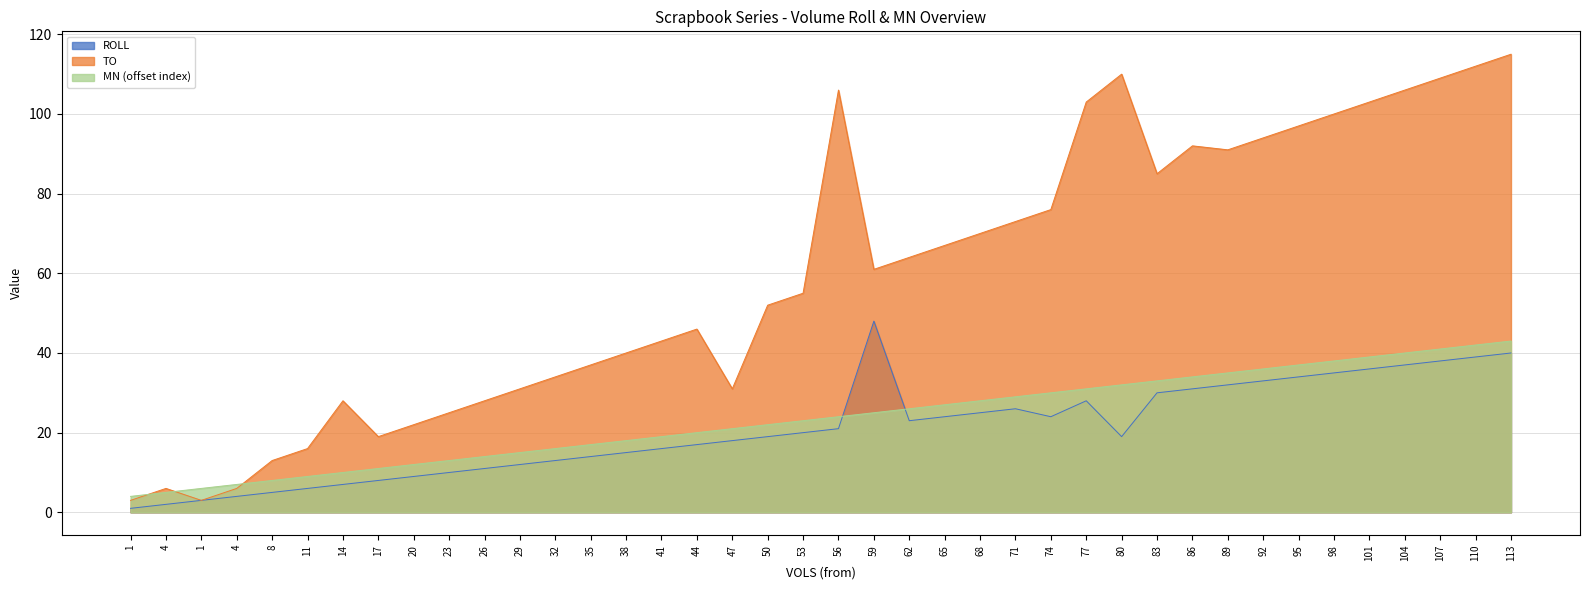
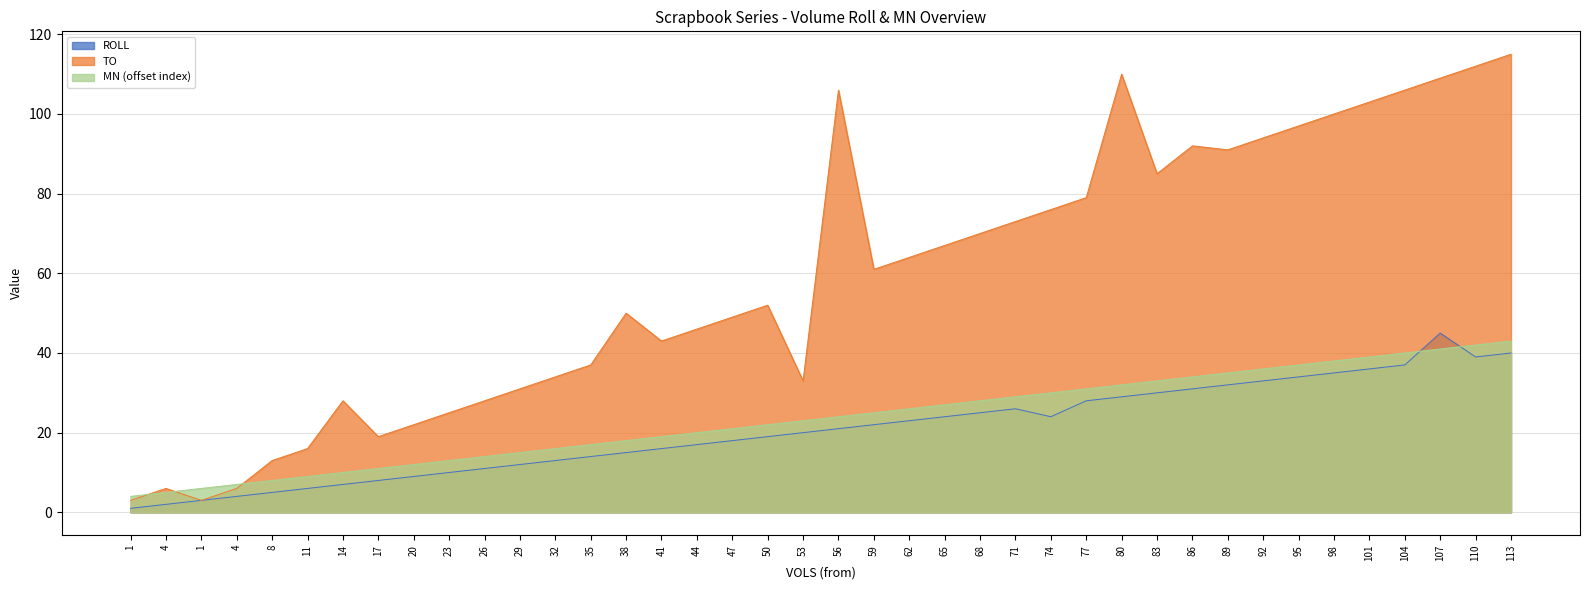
TO, 38: 40 -> 50
TO, 47: 31 -> 49
TO, 53: 55 -> 33
ROLL, 59: 48 -> 22
TO, 77: 103 -> 79
ROLL, 80: 19 -> 29
ROLL, 107: 38 -> 45
